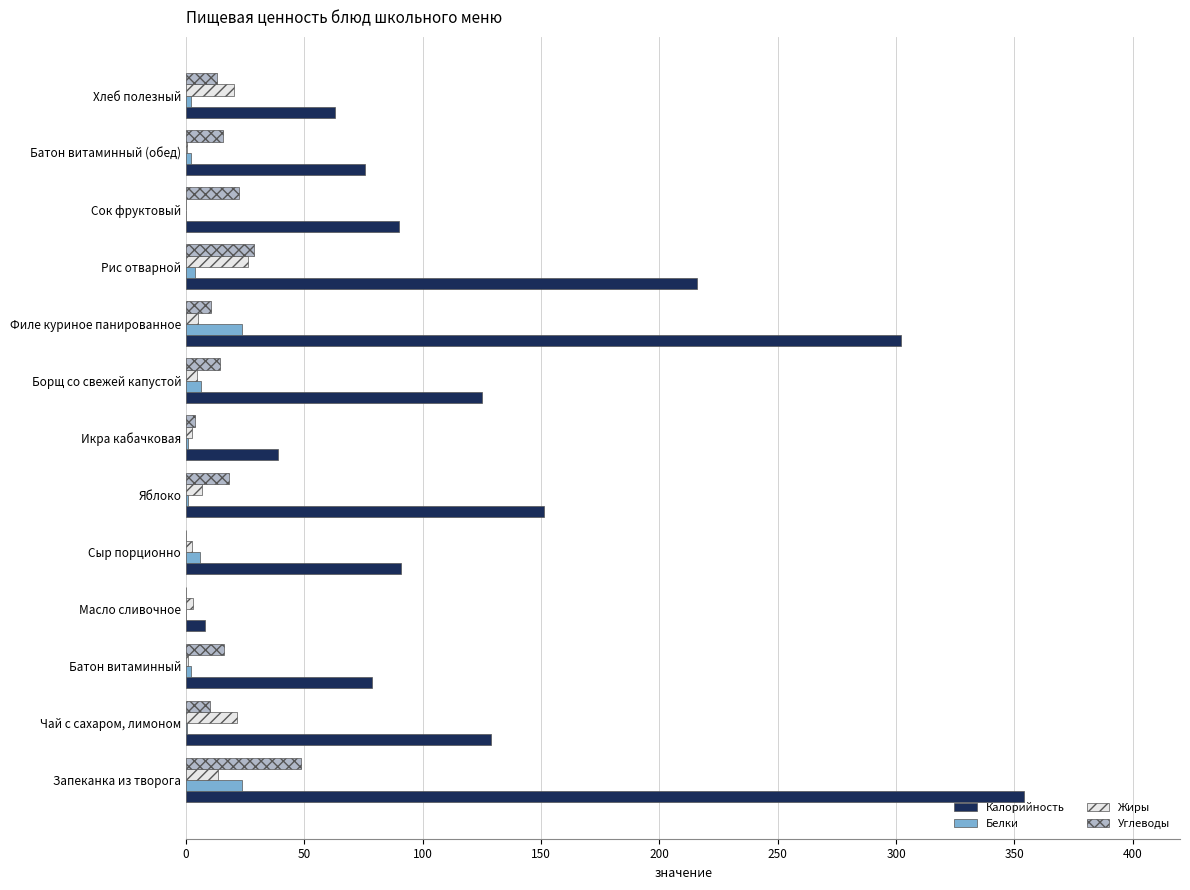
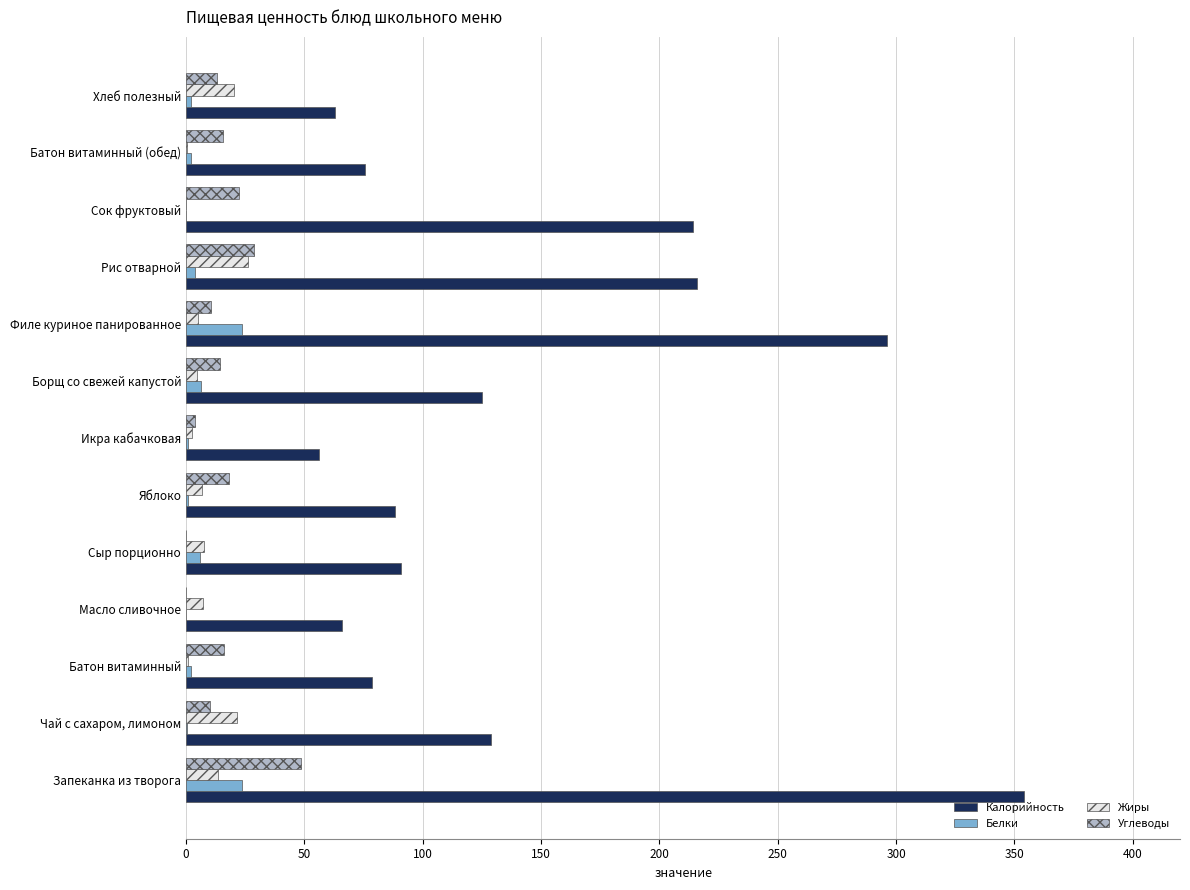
Калорийность, Сок фруктовый: 90 -> 214
Калорийность, Филе куриное панированное: 302 -> 296
Калорийность, Икра кабачковая: 39 -> 56
Калорийность, Яблоко: 151 -> 88
Жиры, Сыр порционно: 3 -> 8
Жиры, Масло сливочное: 3 -> 7
Калорийность, Масло сливочное: 8 -> 66
